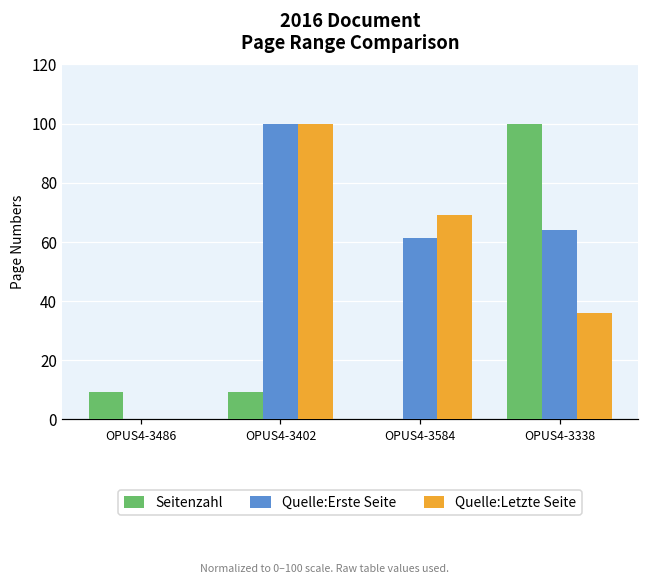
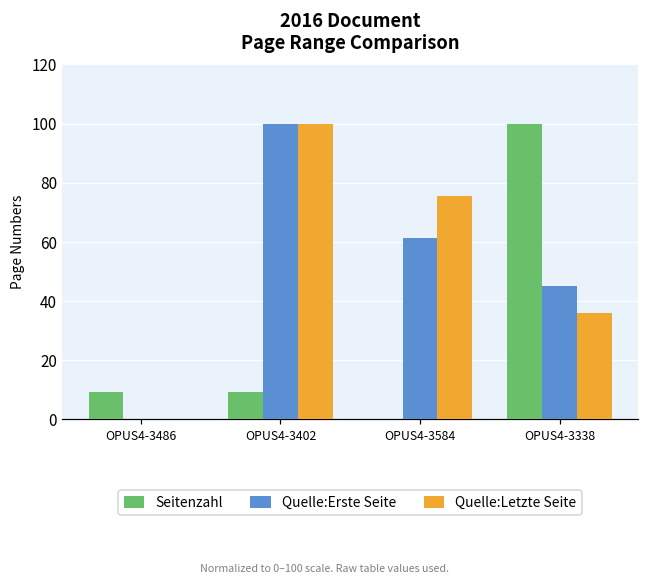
Quelle:Letzte Seite, OPUS4-3584: 69 -> 75
Quelle:Erste Seite, OPUS4-3338: 64 -> 45
